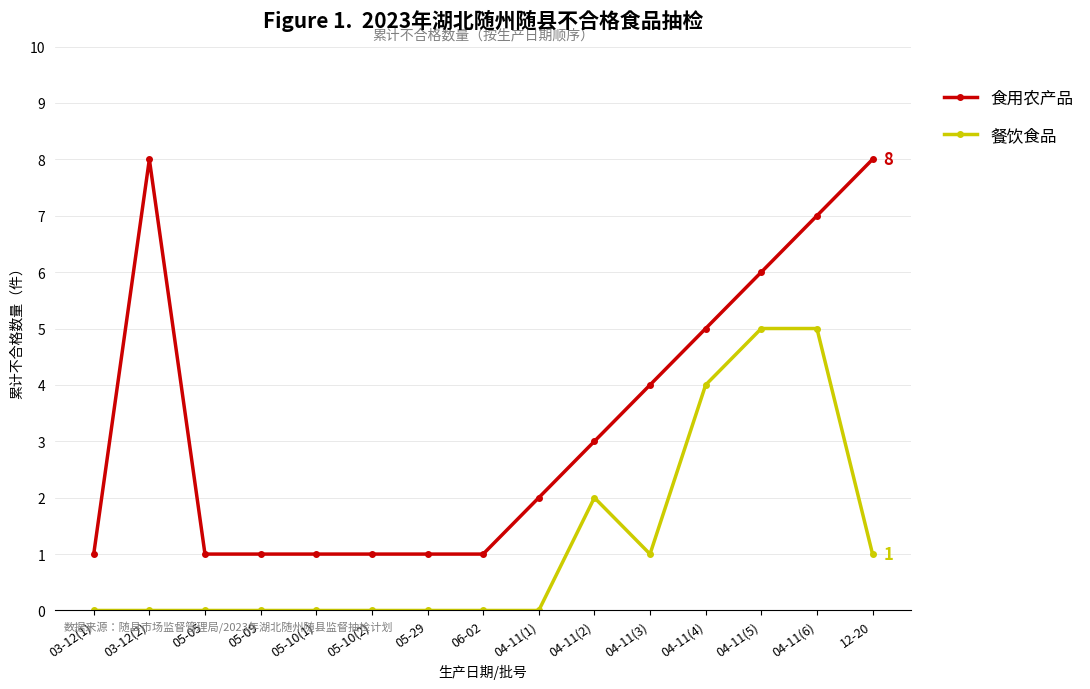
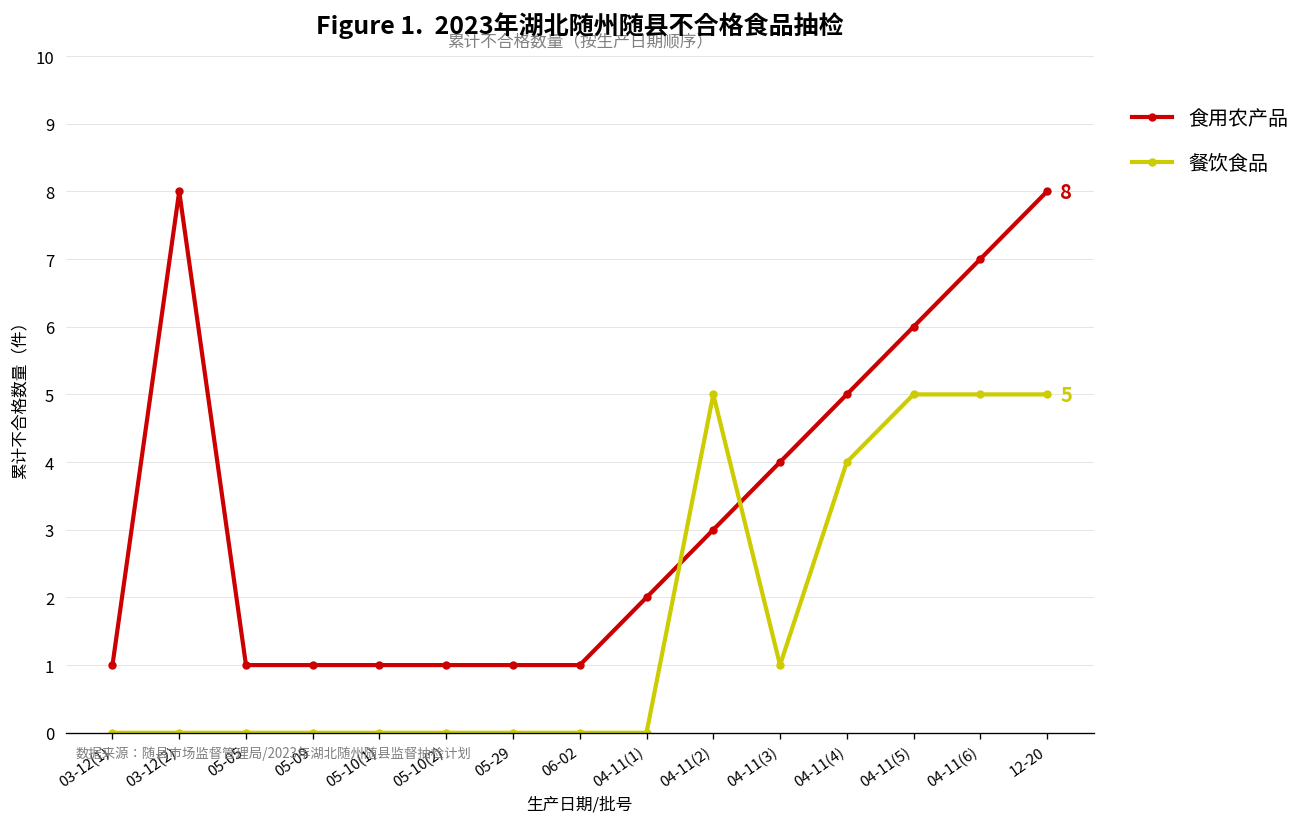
餐饮食品, 04-11(2): 2 -> 5
餐饮食品, 12-20: 1 -> 5
